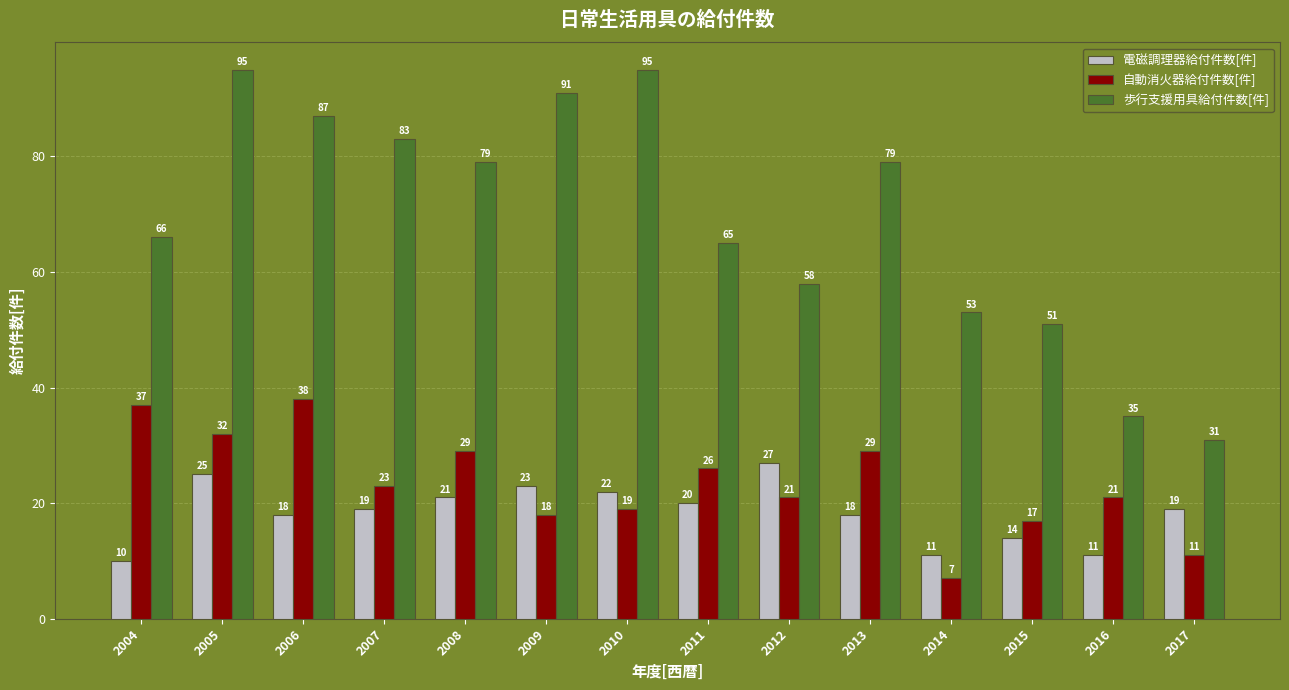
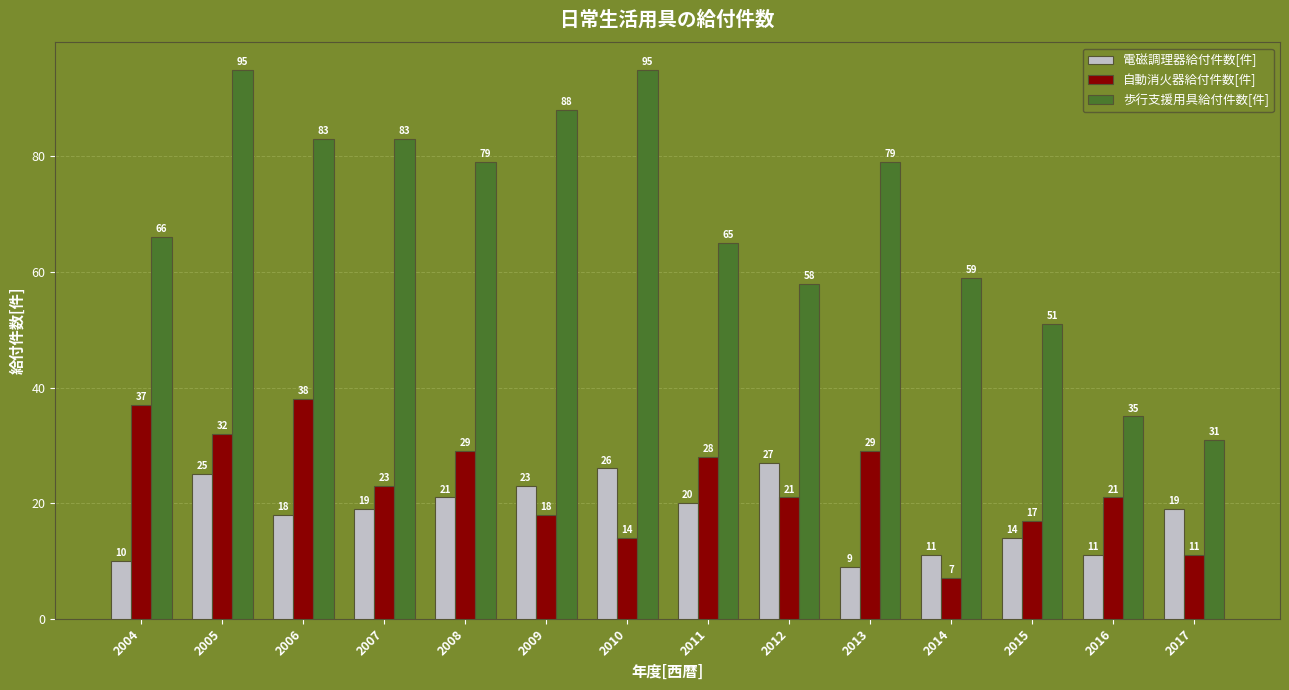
歩行支援用具給付件数[件], 2006: 87 -> 83
歩行支援用具給付件数[件], 2009: 91 -> 88
電磁調理器給付件数[件], 2010: 22 -> 26
自動消火器給付件数[件], 2010: 19 -> 14
自動消火器給付件数[件], 2011: 26 -> 28
電磁調理器給付件数[件], 2013: 18 -> 9
歩行支援用具給付件数[件], 2014: 53 -> 59
